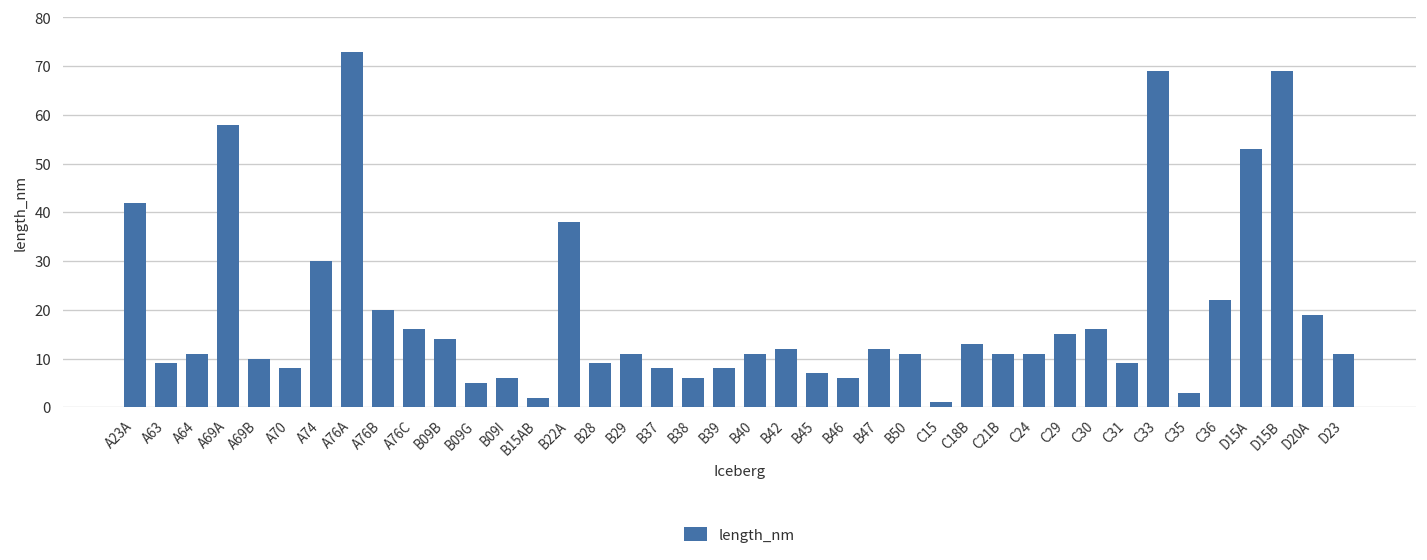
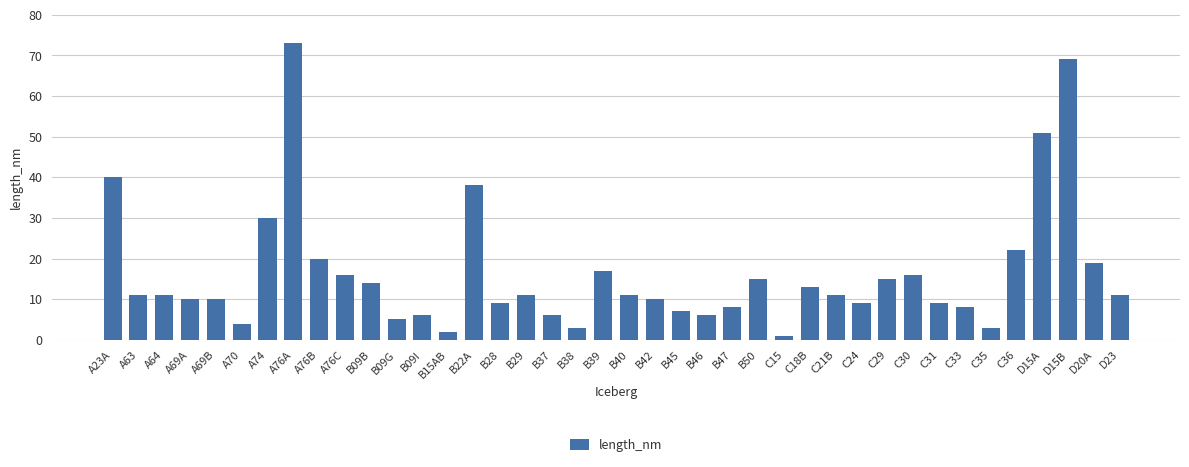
A23A: 42 -> 40
A63: 9 -> 11
A69A: 58 -> 10
A70: 8 -> 4
B37: 8 -> 6
B38: 6 -> 3
B39: 8 -> 17
B42: 12 -> 10
B47: 12 -> 8
B50: 11 -> 15
C24: 11 -> 9
C33: 69 -> 8
D15A: 53 -> 51
